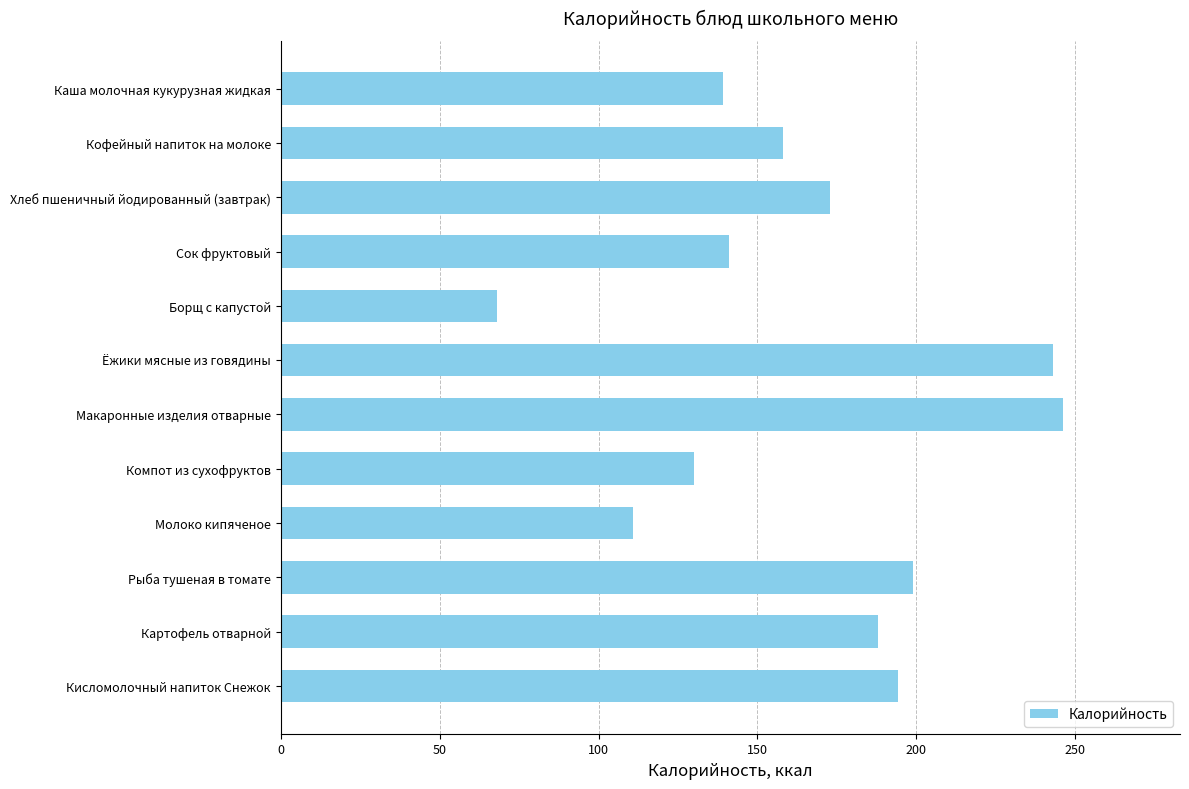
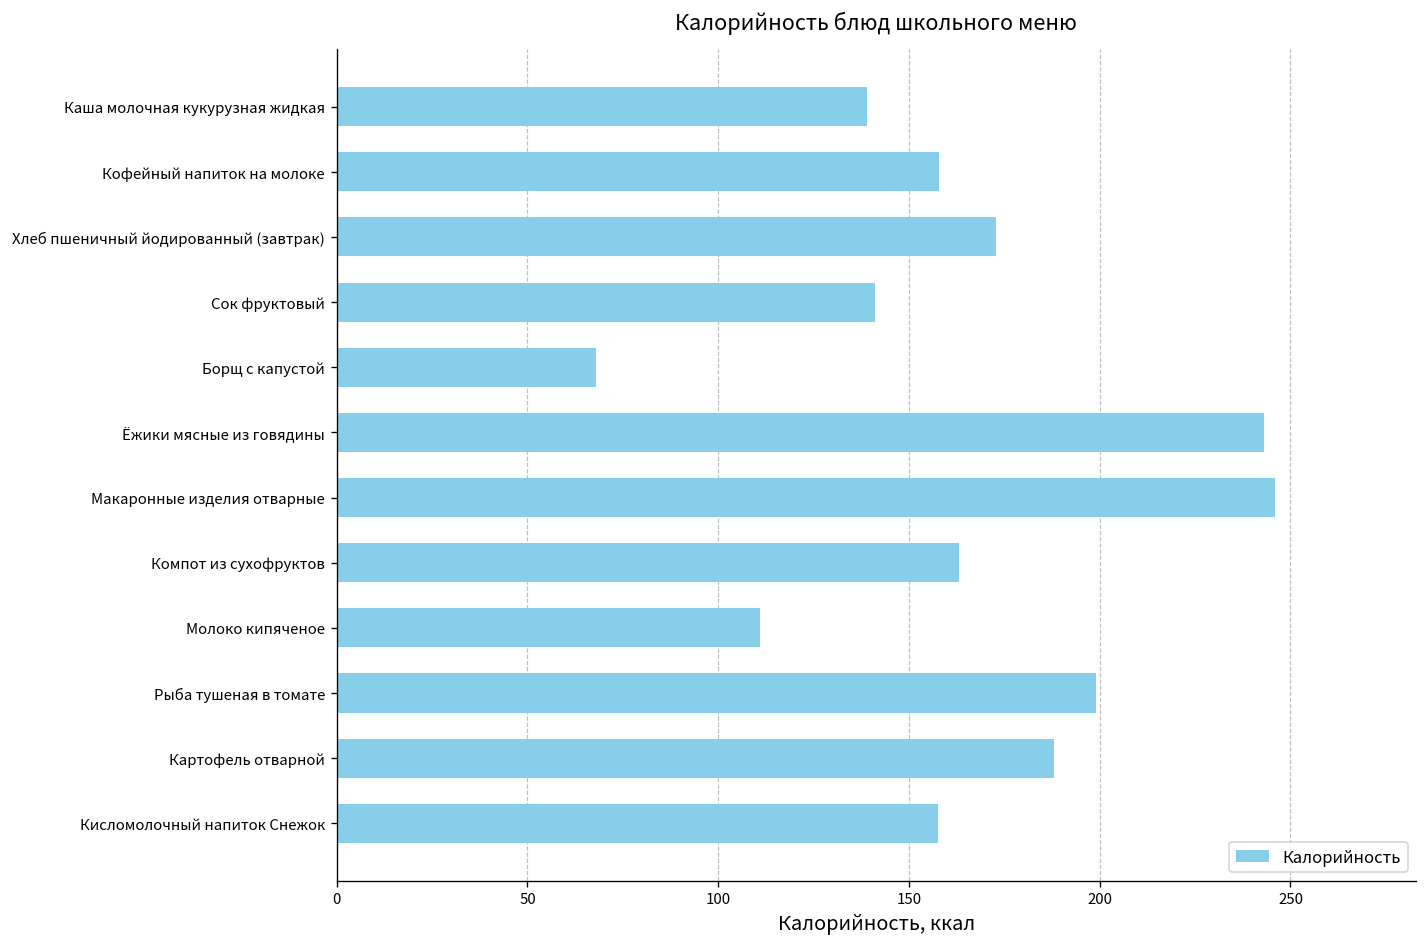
Компот из сухофруктов: 130 -> 163
Кисломолочный напиток Снежок: 194 -> 158
